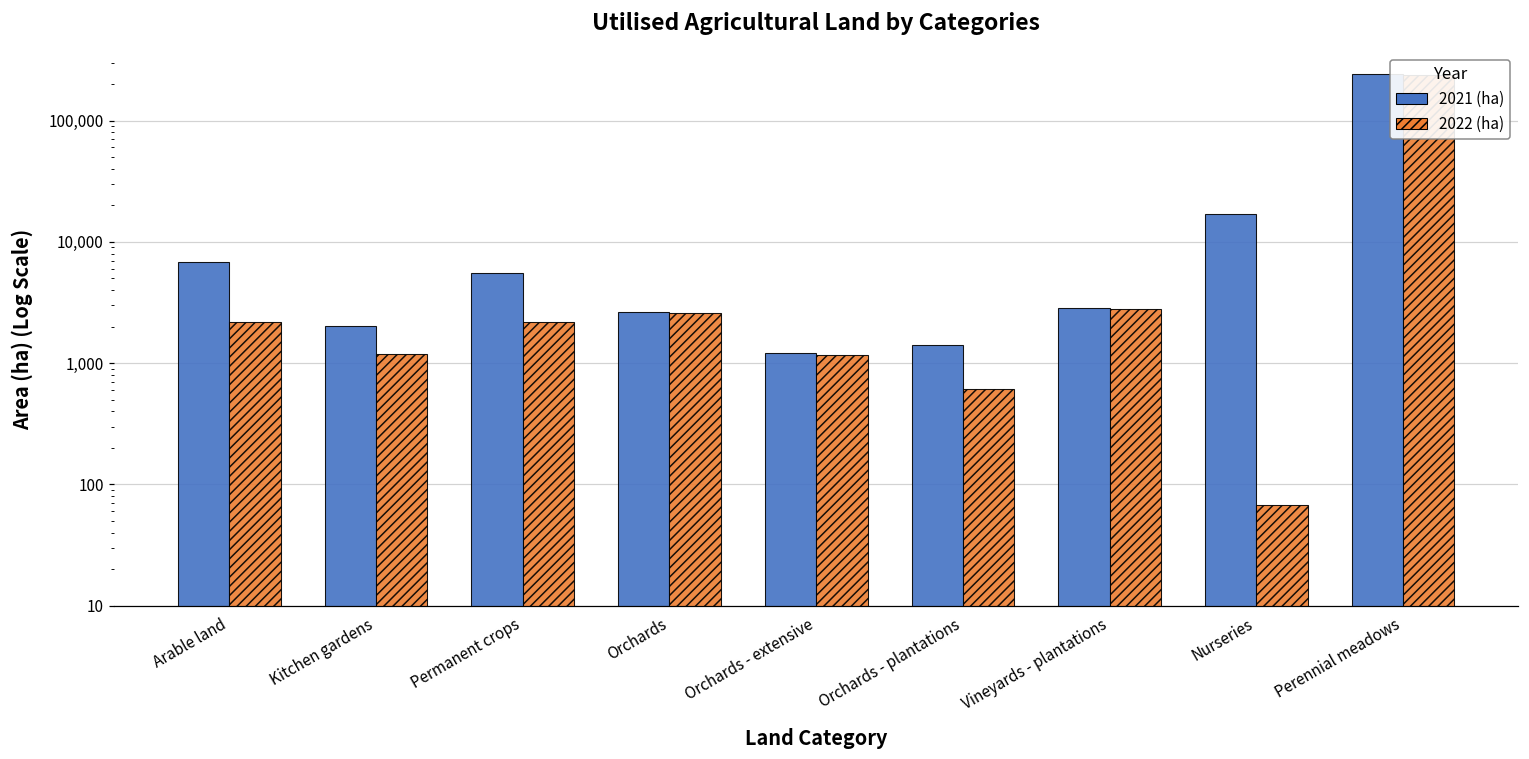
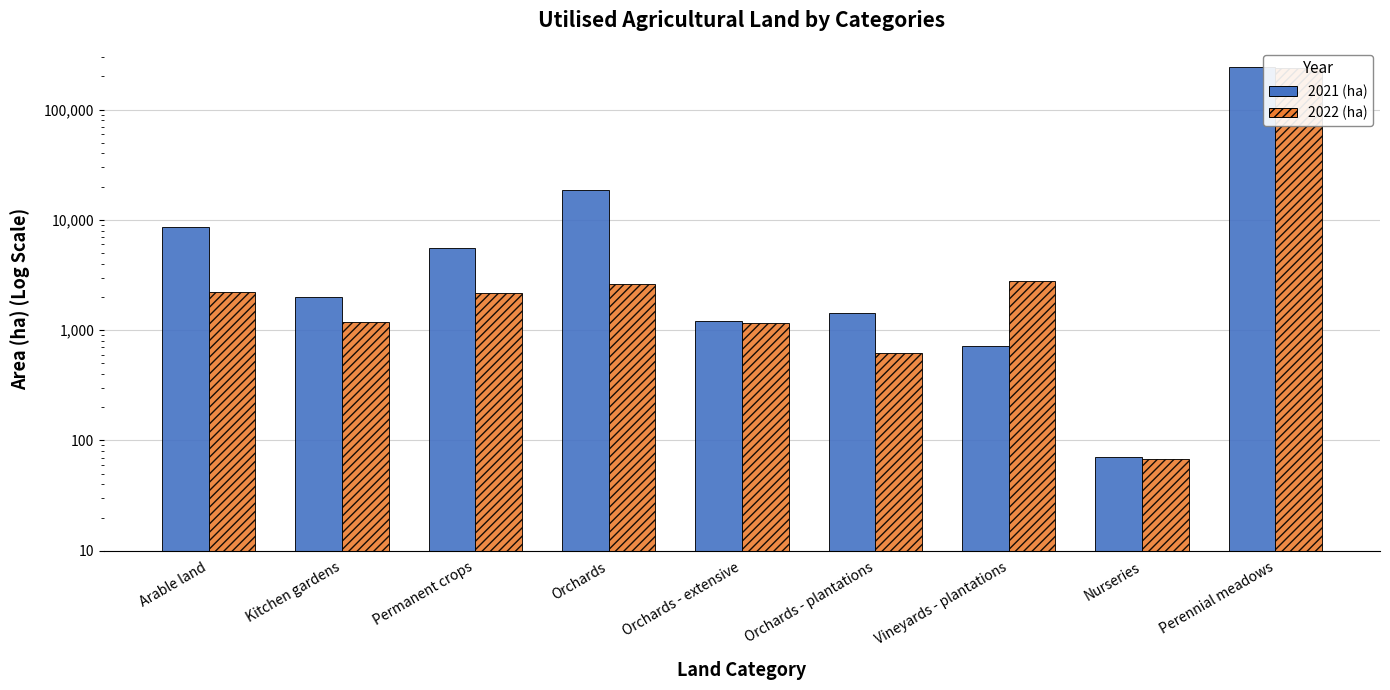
2021 (ha), Arable land: 7,000 -> 9,000
2021 (ha), Orchards: 2,600 -> 19,000
2021 (ha), Vineyards - plantations: 2,800 -> 700
2021 (ha), Nurseries: 17,000 -> 70
